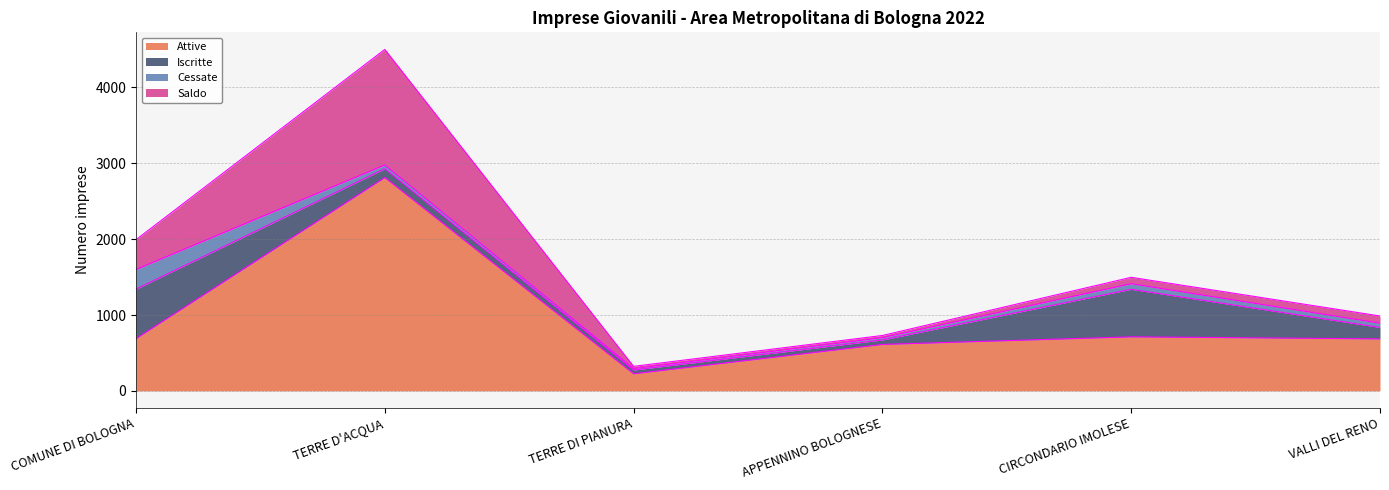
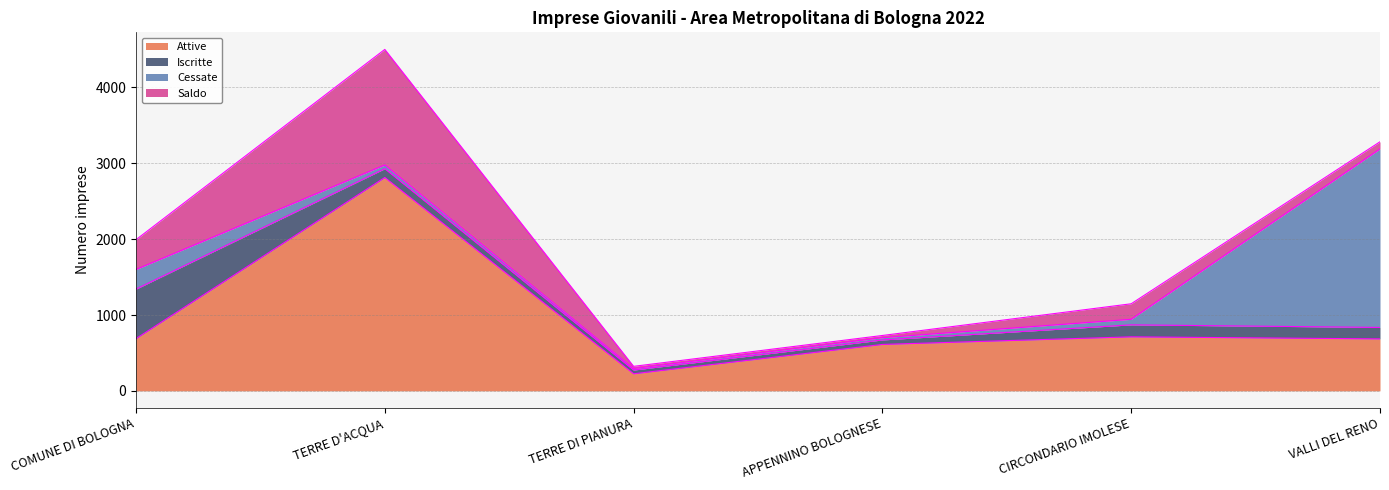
Iscritte, CIRCONDARIO IMOLESE: 600 -> 200
Saldo, CIRCONDARIO IMOLESE: 100 -> 200
Cessate, VALLI DEL RENO: 100 -> 2400
